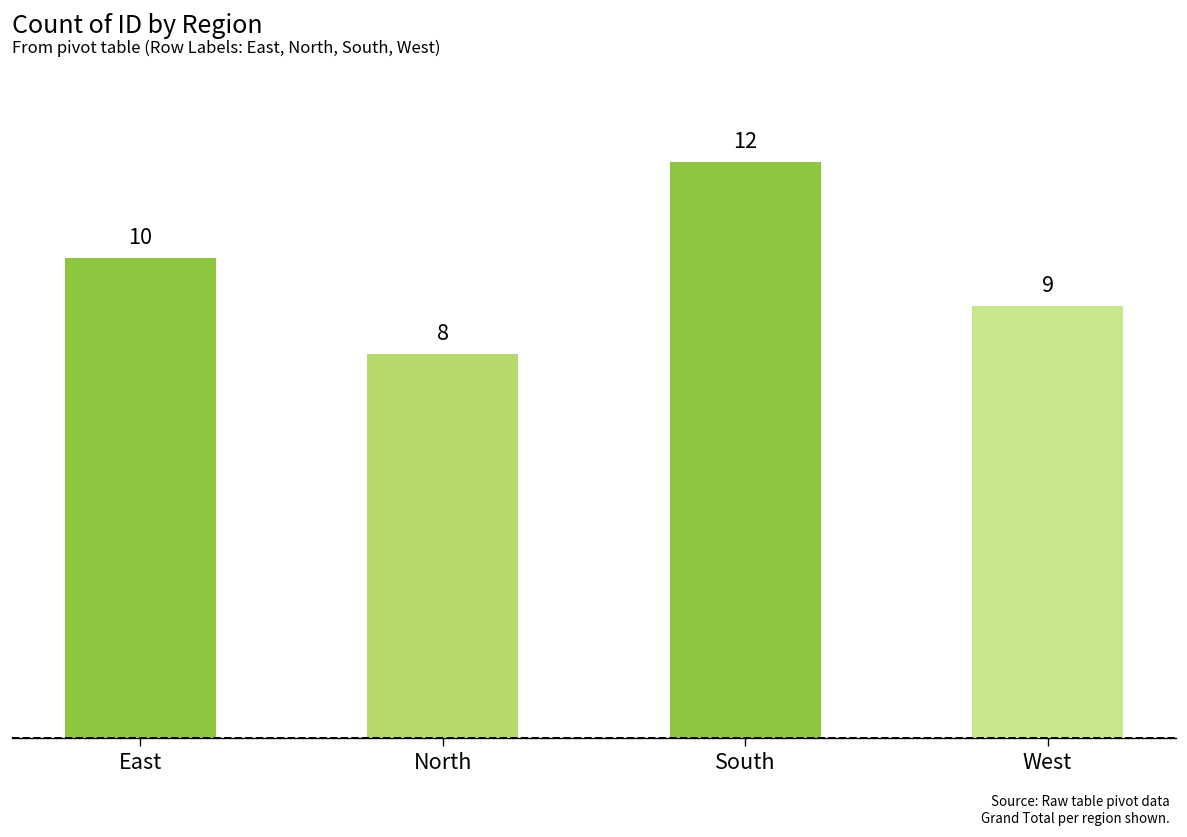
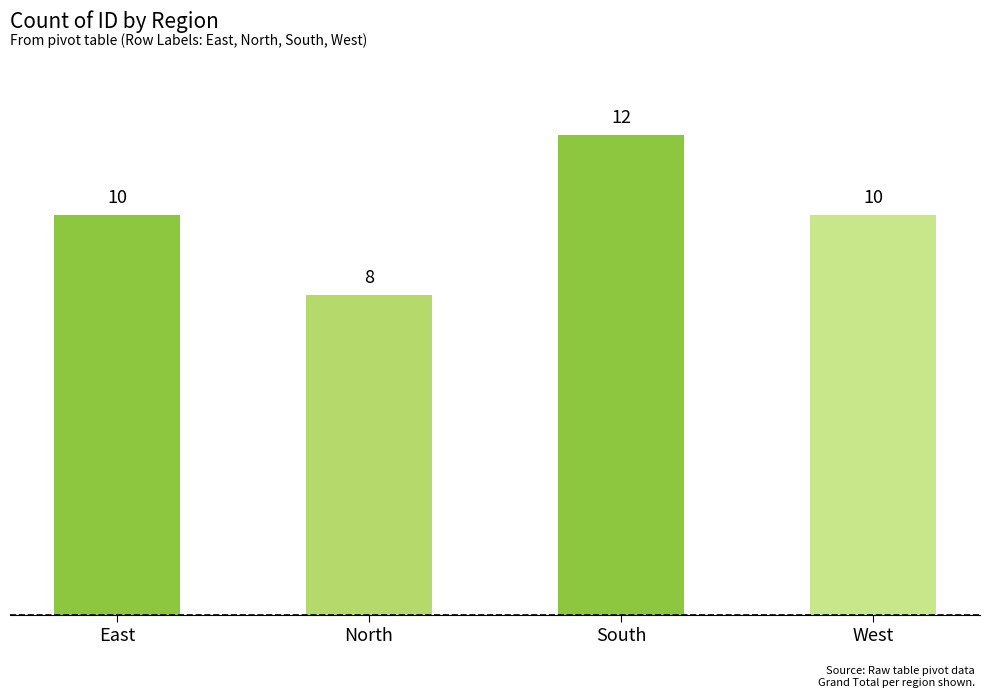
West: 9 -> 10
